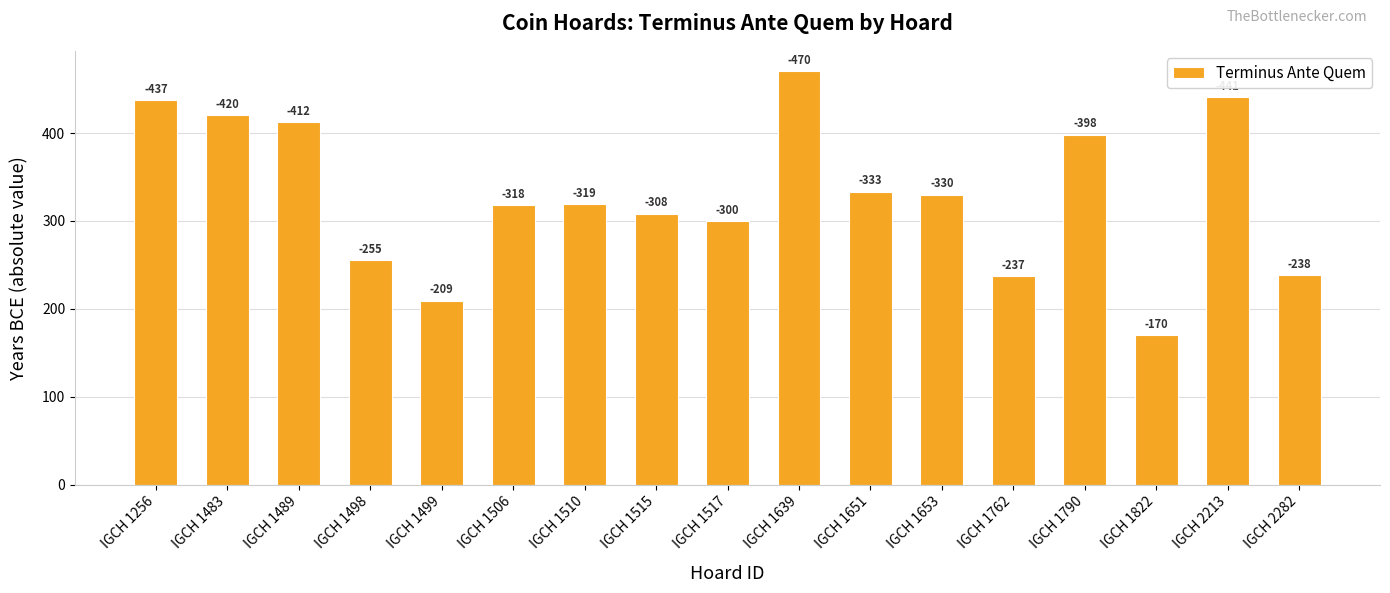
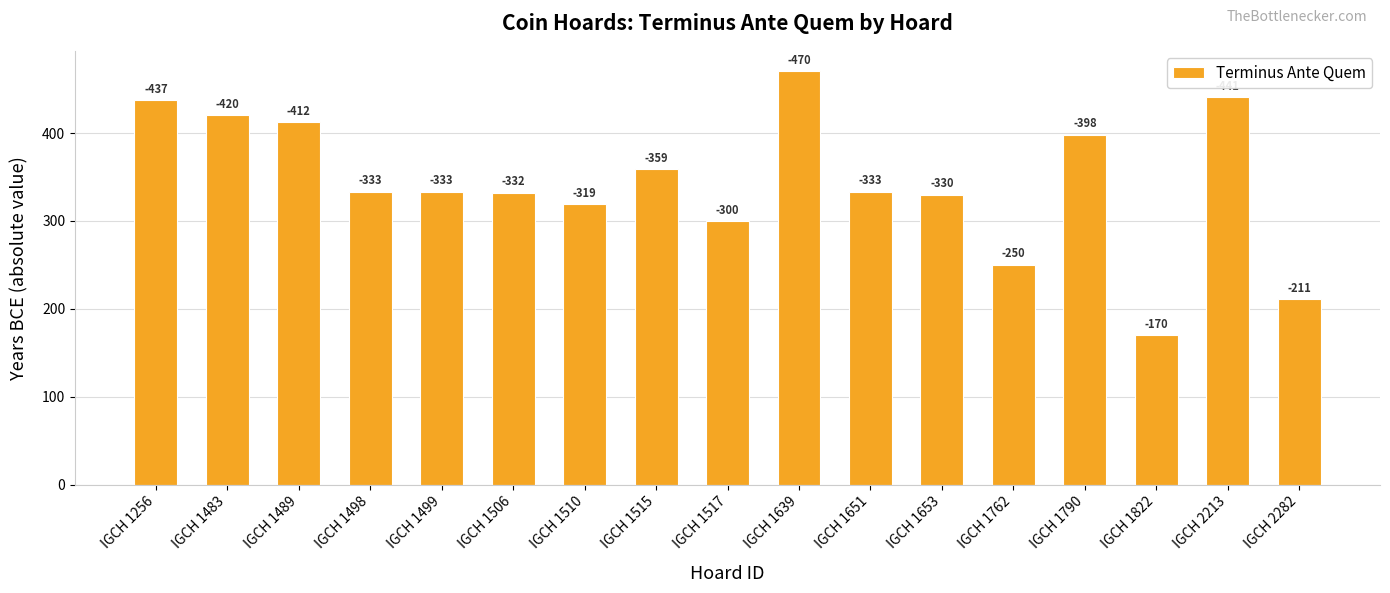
IGCH 1498: -255 -> -333
IGCH 1499: -209 -> -333
IGCH 1506: -318 -> -332
IGCH 1515: -308 -> -359
IGCH 1762: -237 -> -250
IGCH 2282: -238 -> -211
